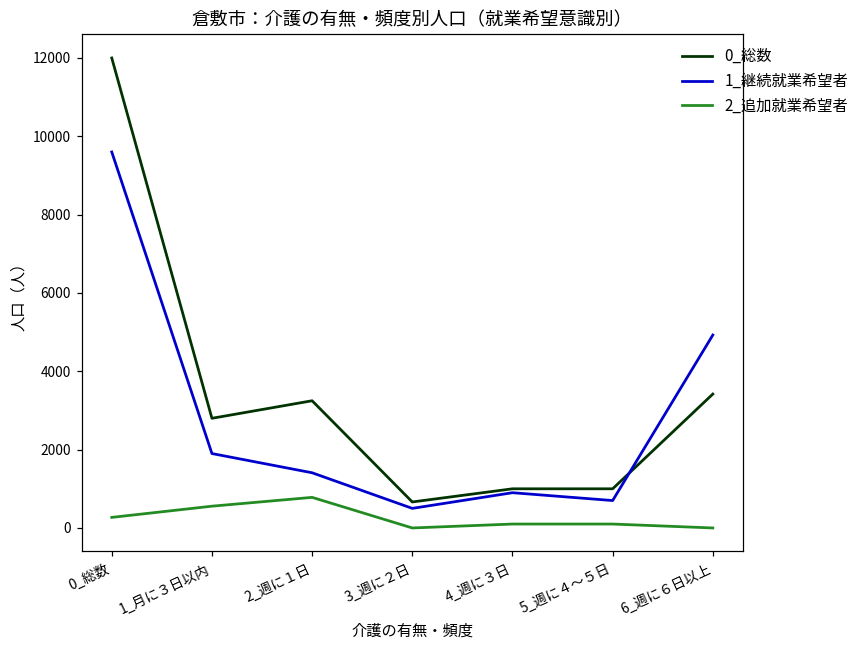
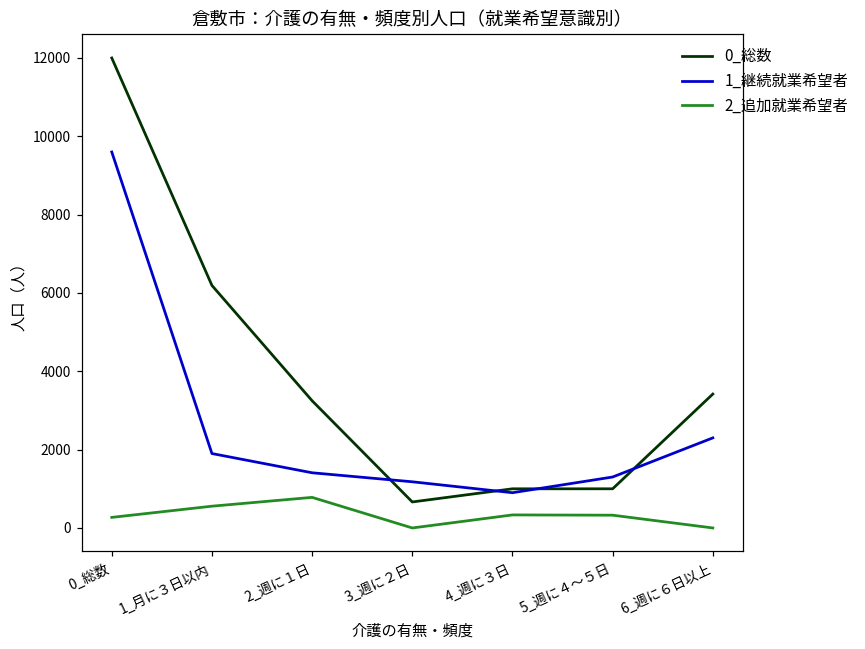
0_総数, 1_月に３日以内: 2800 -> 6200
1_継続就業希望者, 3_週に２日: 500 -> 1200
2_追加就業希望者, 4_週に３日: 100 -> 300
1_継続就業希望者, 5_週に４～５日: 700 -> 1300
2_追加就業希望者, 5_週に４～５日: 100 -> 300
1_継続就業希望者, 6_週に６日以上: 4900 -> 2300
